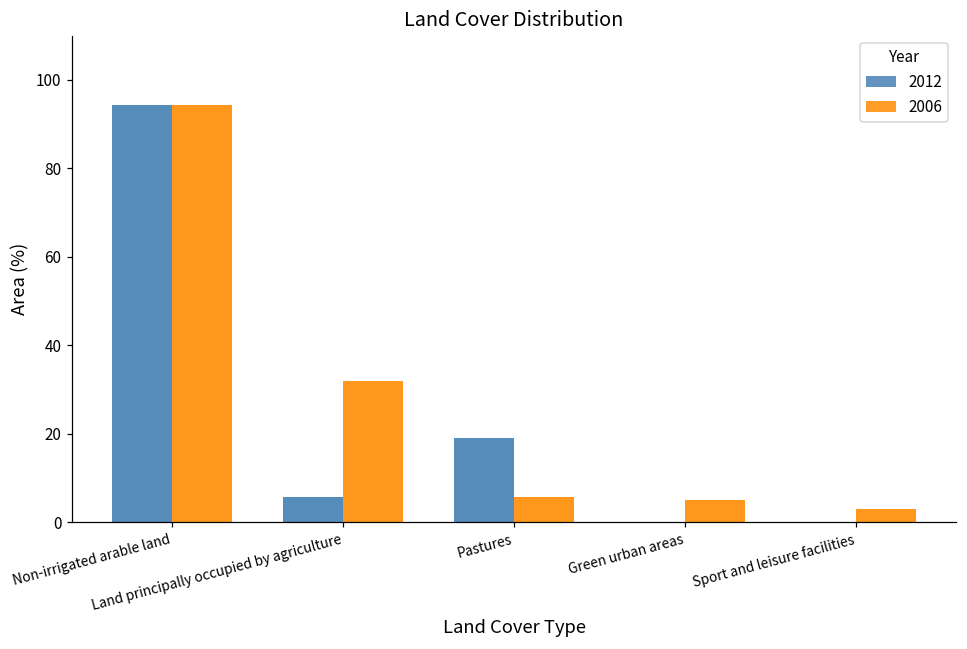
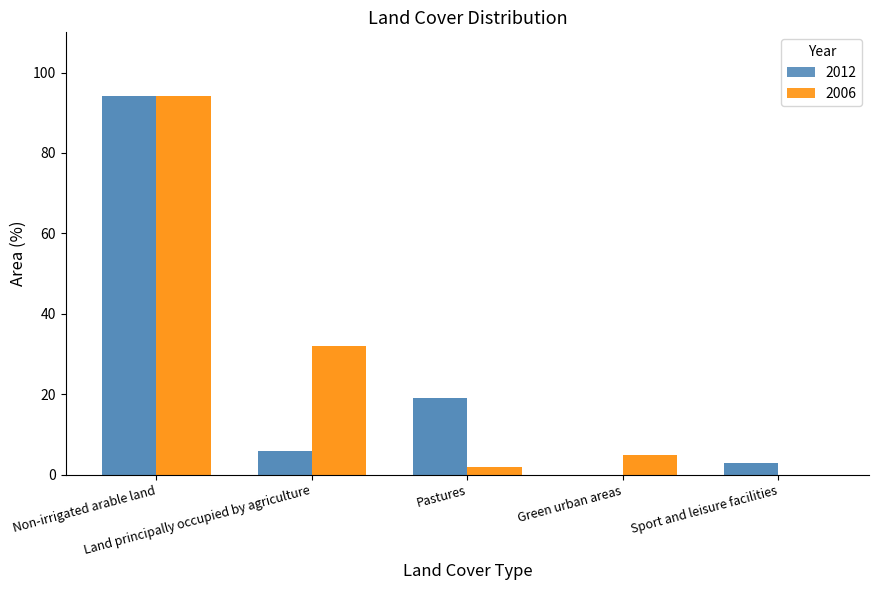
2006, Pastures: 6 -> 2
2012, Sport and leisure facilities: 0 -> 3
2006, Sport and leisure facilities: 3 -> 0
